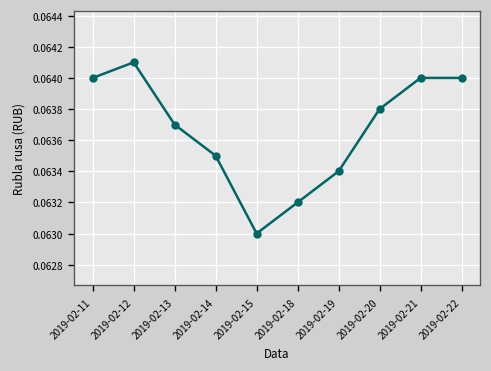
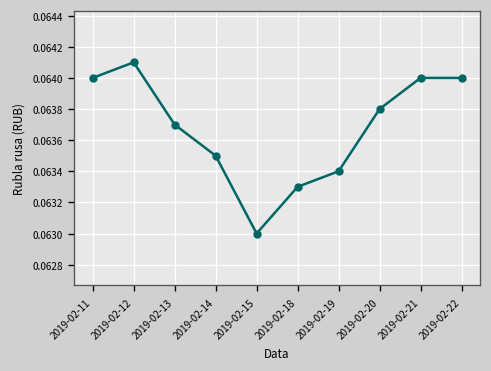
2019-02-18: 0.0632 -> 0.0633
